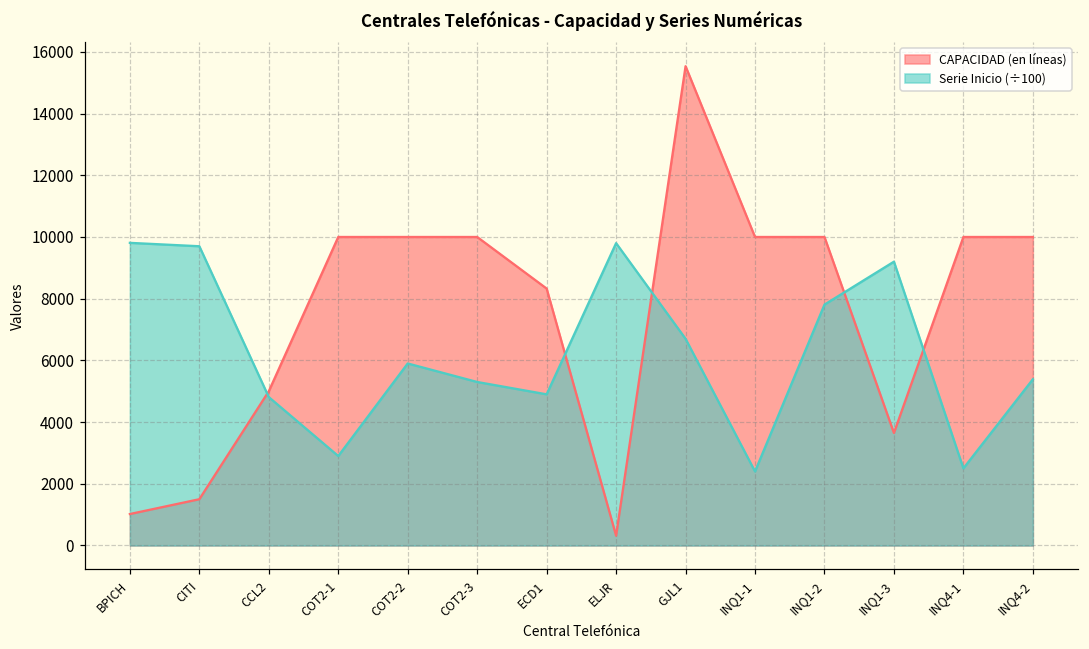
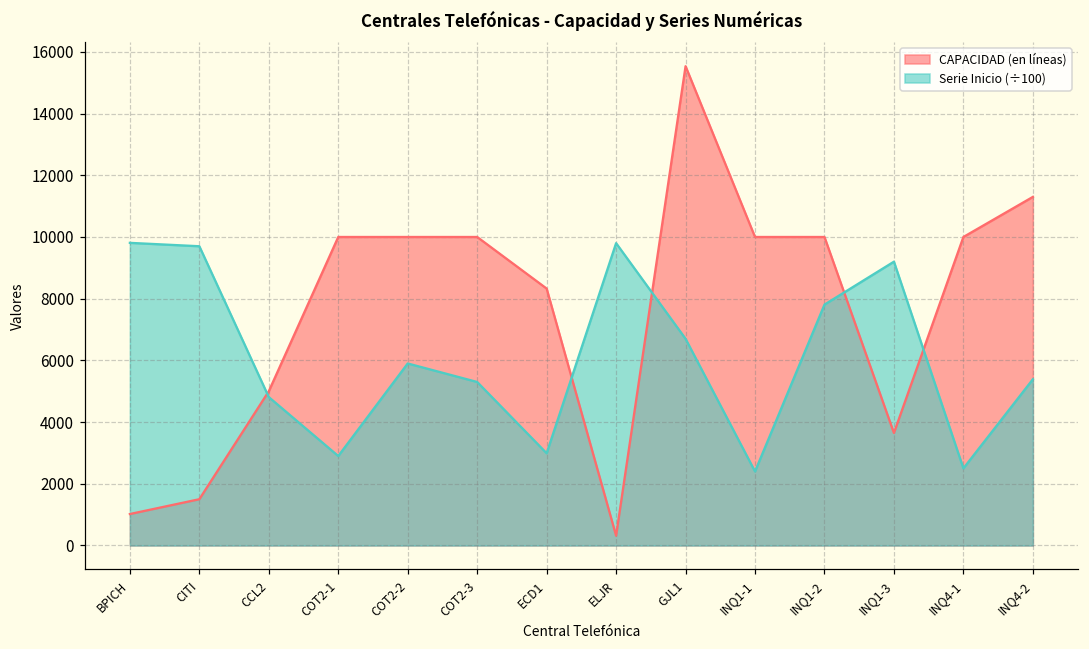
Serie Inicio (÷100), ECD1: 4900 -> 3000
CAPACIDAD (en líneas), INQ4-2: 10000 -> 11300
